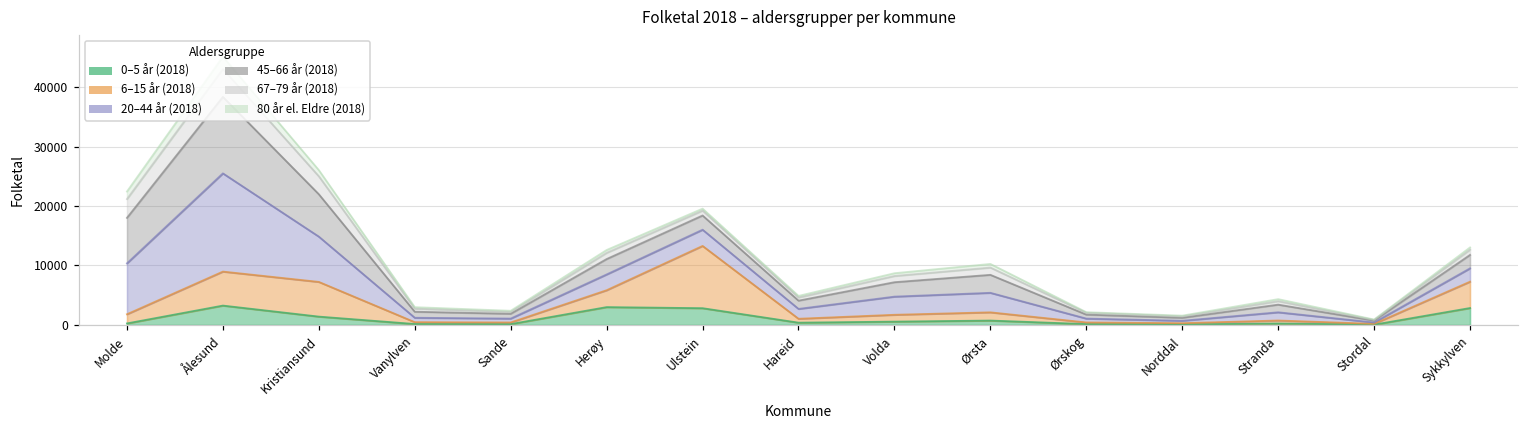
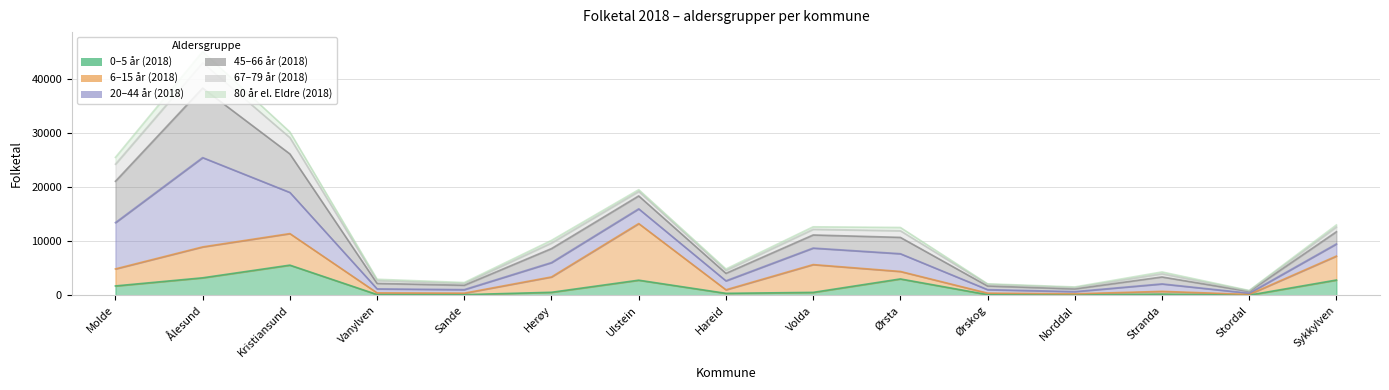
0–5 år (2018), Molde: 0 -> 2000
6–15 år (2018), Molde: 2000 -> 3000
0–5 år (2018), Kristiansund: 1000 -> 6000
0–5 år (2018), Herøy: 3000 -> 1000
6–15 år (2018), Volda: 1000 -> 5000
0–5 år (2018), Ørsta: 1000 -> 3000
